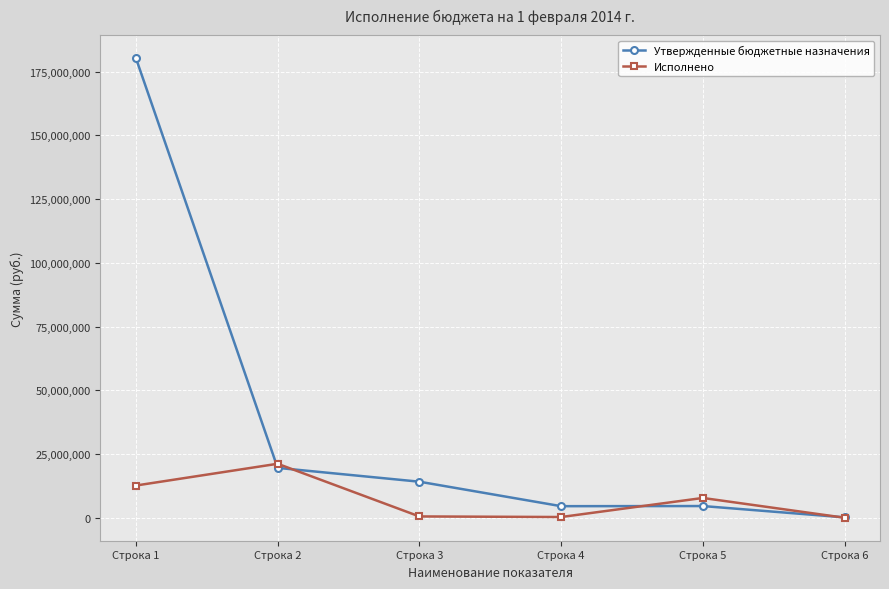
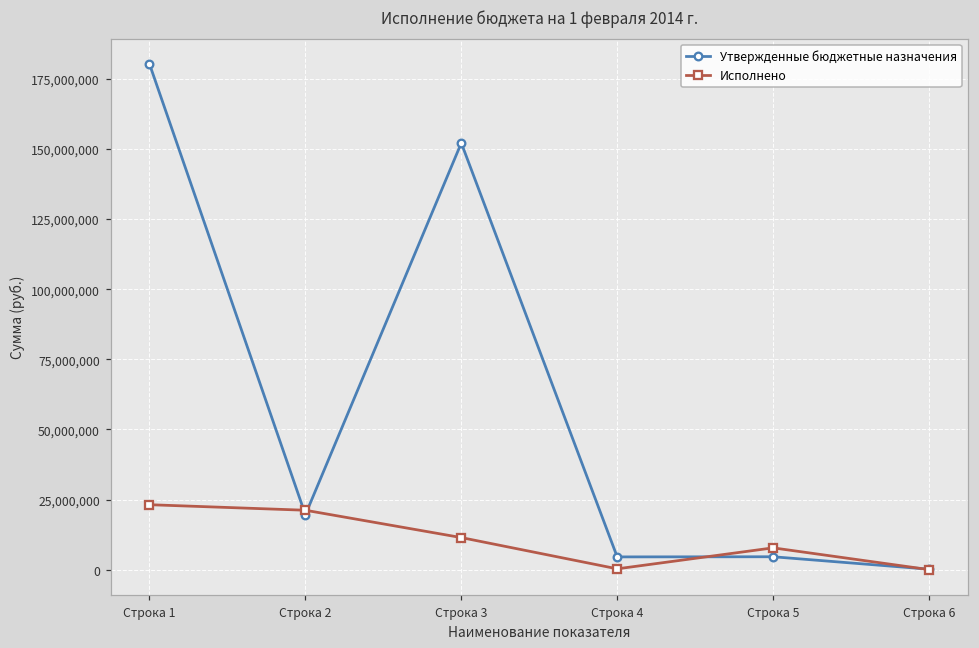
Исполнено, Строка 1: 13,000,000 -> 23,000,000
Утвержденные бюджетные назначения, Строка 3: 14,000,000 -> 152,000,000
Исполнено, Строка 3: 1,000,000 -> 11,000,000
